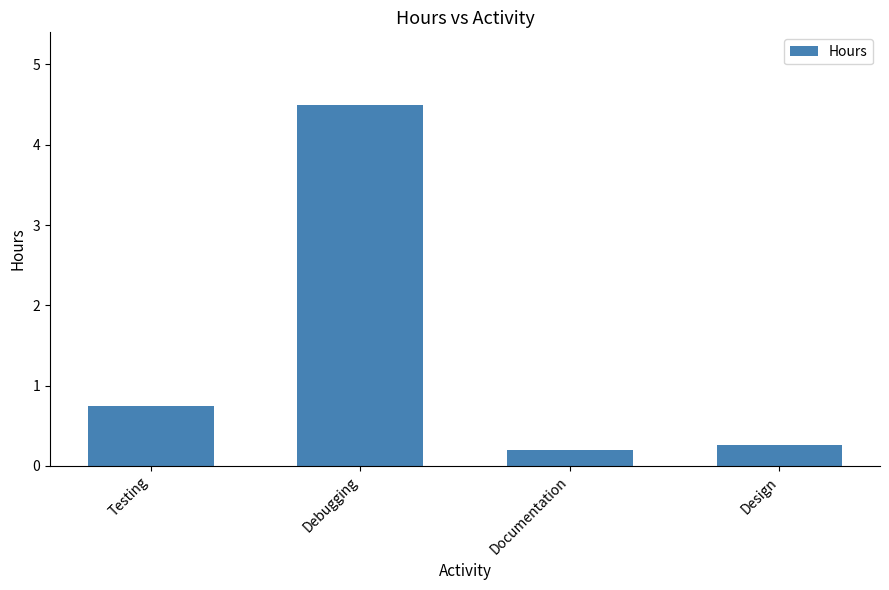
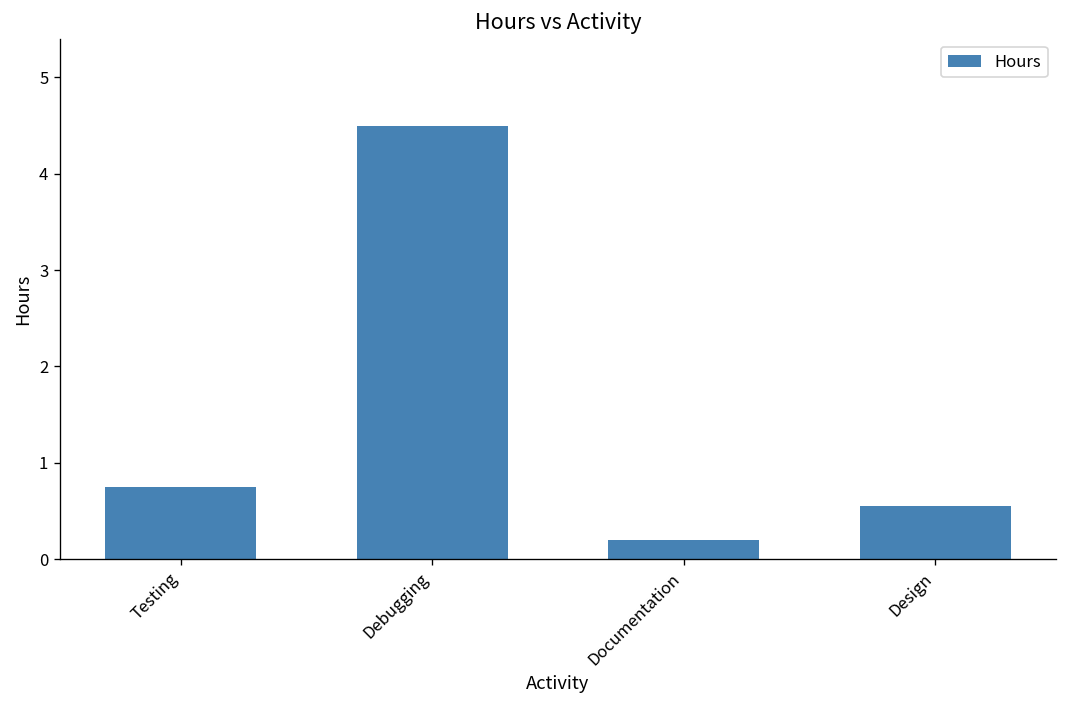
Design: 0.3 -> 0.6
